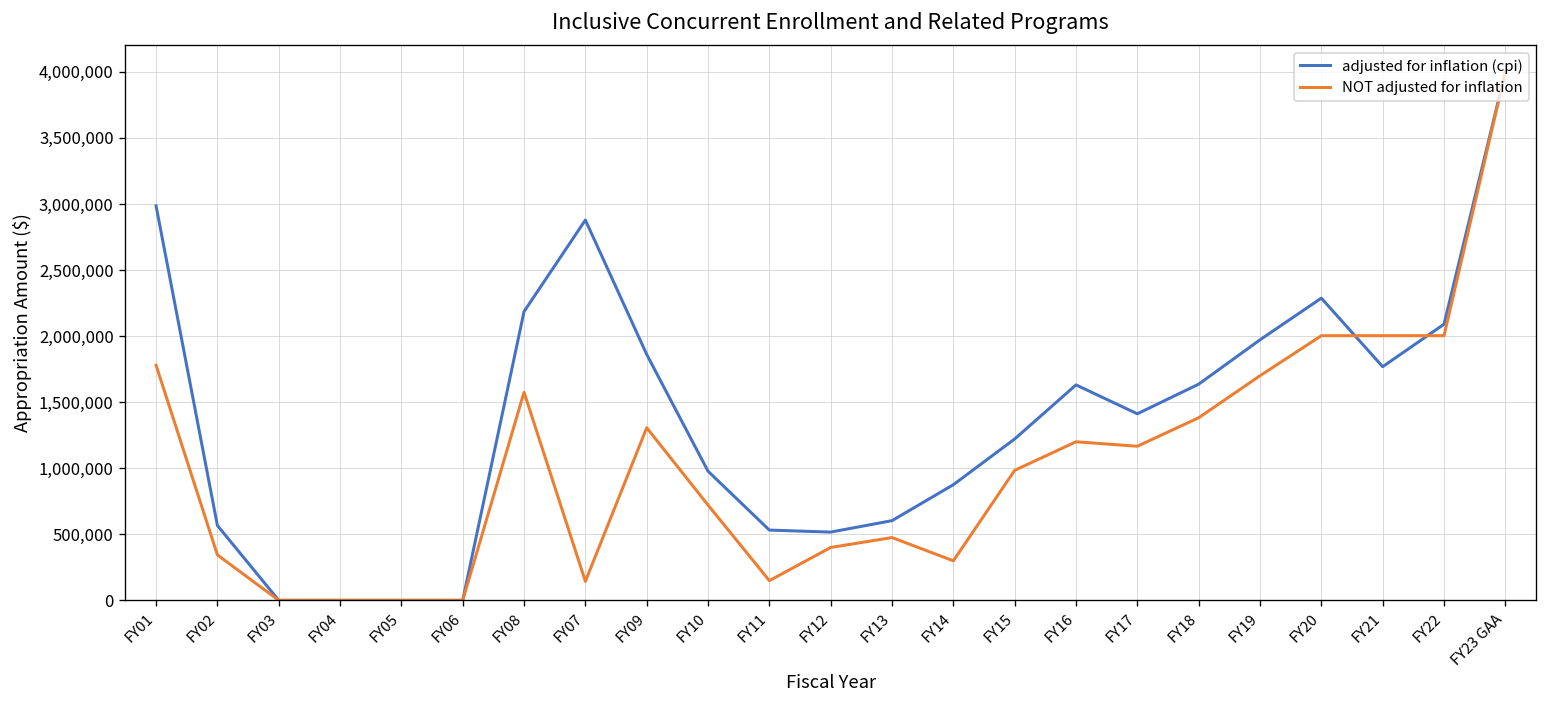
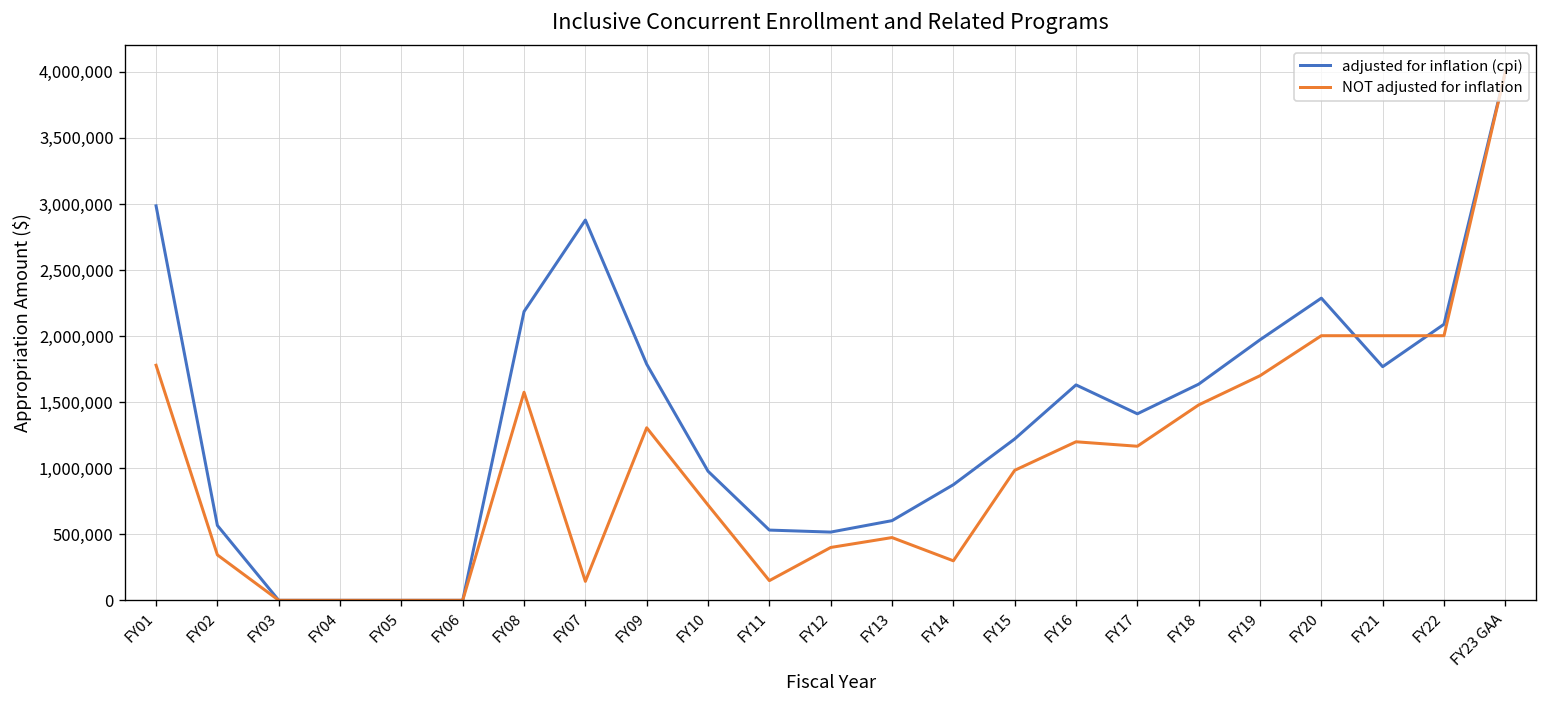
adjusted for inflation (cpi), FY09: 1,860,000 -> 1,790,000
NOT adjusted for inflation, FY18: 1,380,000 -> 1,480,000
